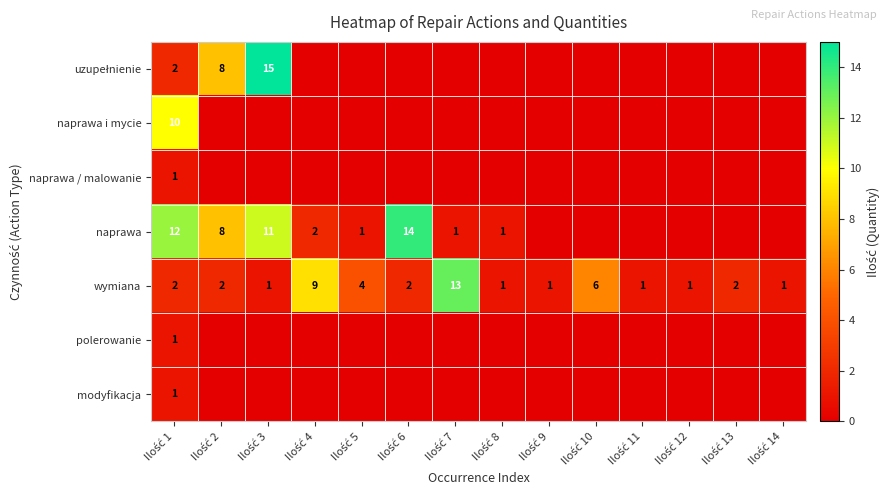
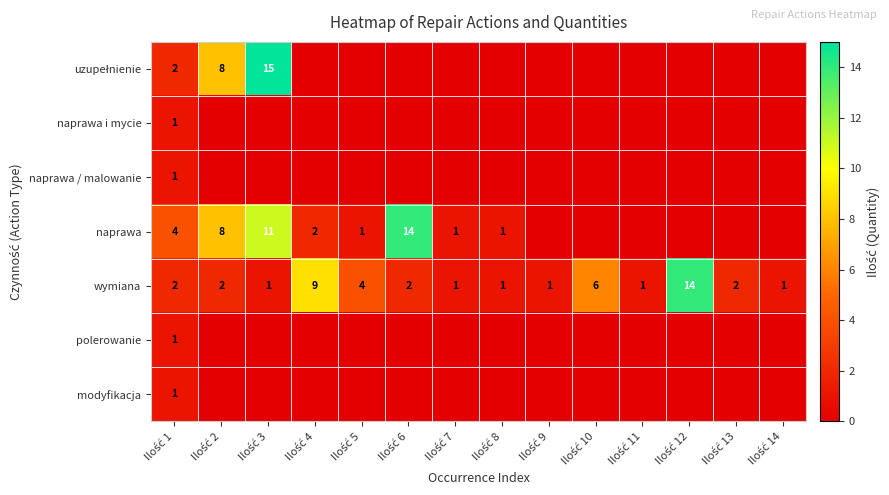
naprawa i mycie, Ilość 1: 10 -> 1
naprawa, Ilość 1: 12 -> 4
wymiana, Ilość 7: 13 -> 1
wymiana, Ilość 12: 1 -> 14
